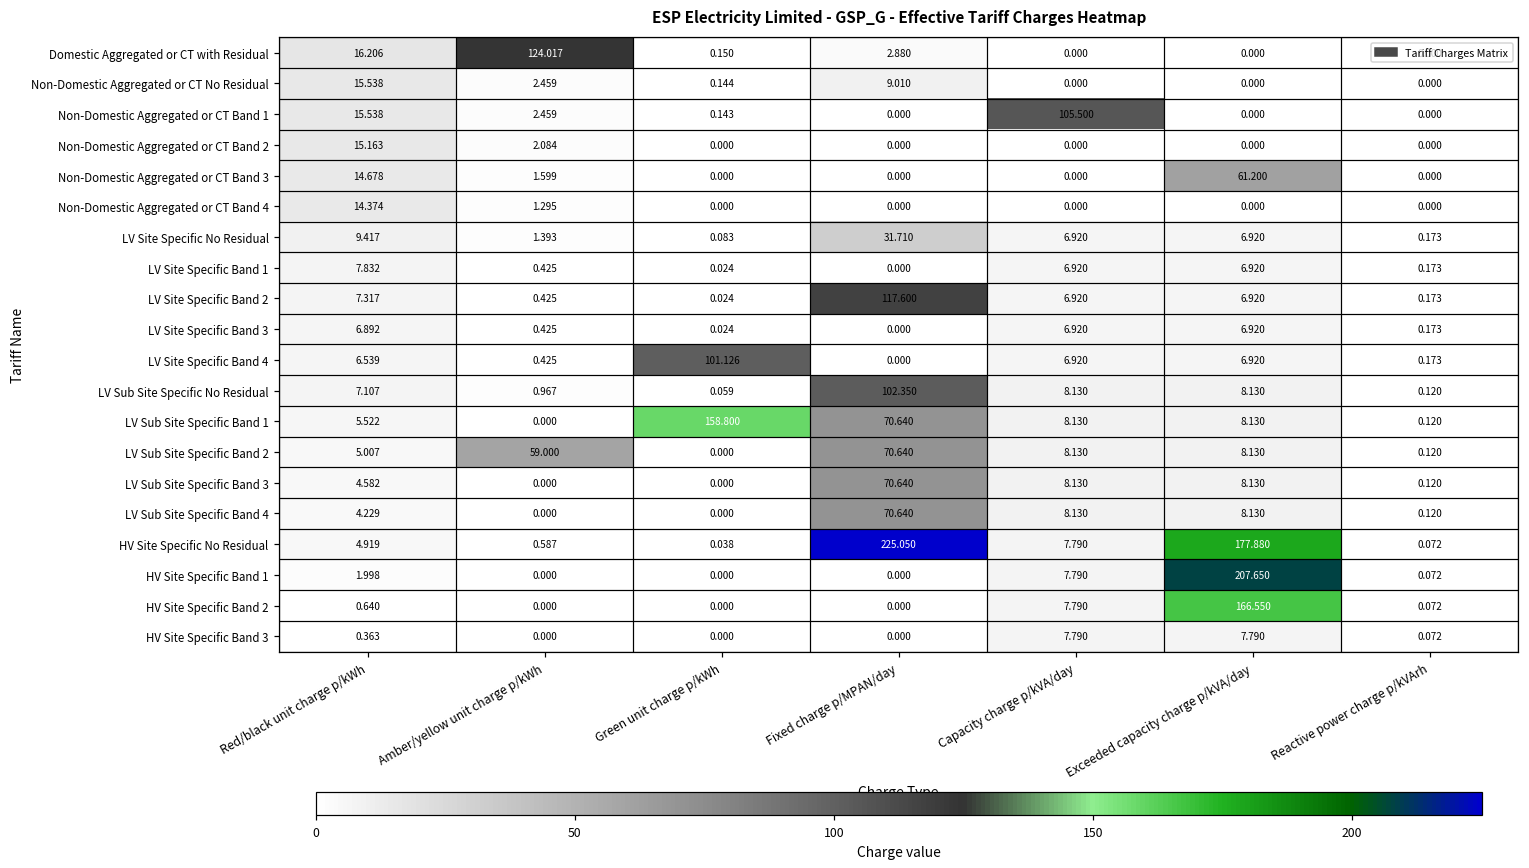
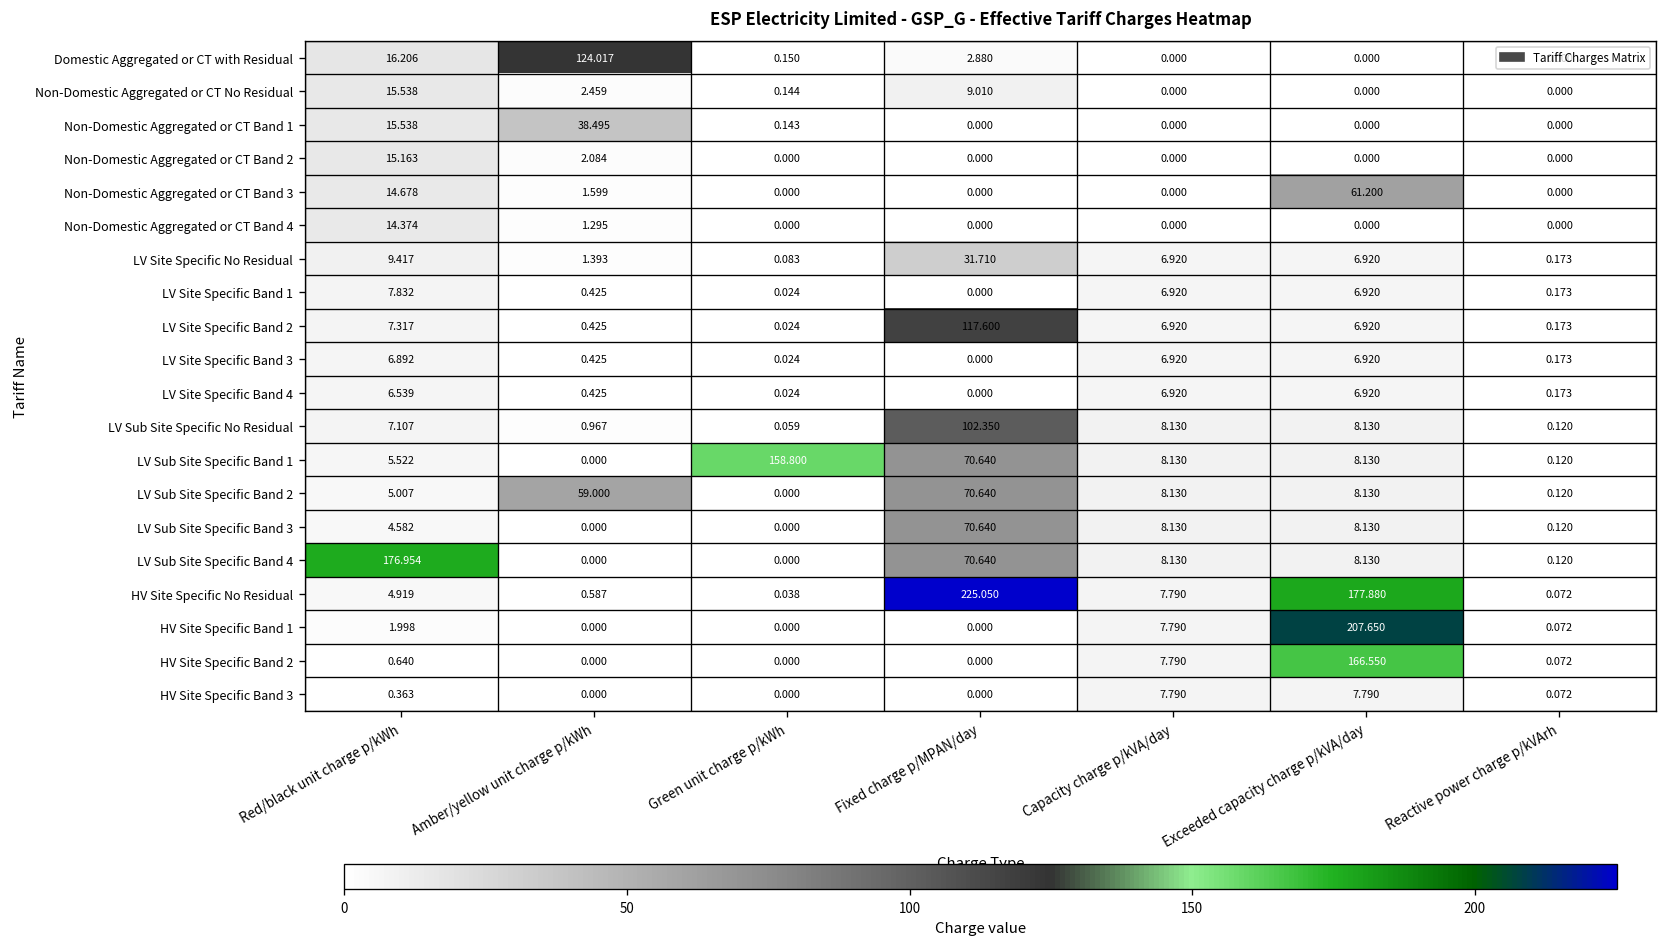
Non-Domestic Aggregated or CT Band 1, Amber/yellow unit charge p/kWh: 2.459 -> 38.495
Non-Domestic Aggregated or CT Band 1, Capacity charge p/kVA/day: 105.500 -> 0.000
LV Site Specific Band 4, Green unit charge p/kWh: 101.126 -> 0.024
LV Sub Site Specific Band 4, Red/black unit charge p/kWh: 4.229 -> 176.954
